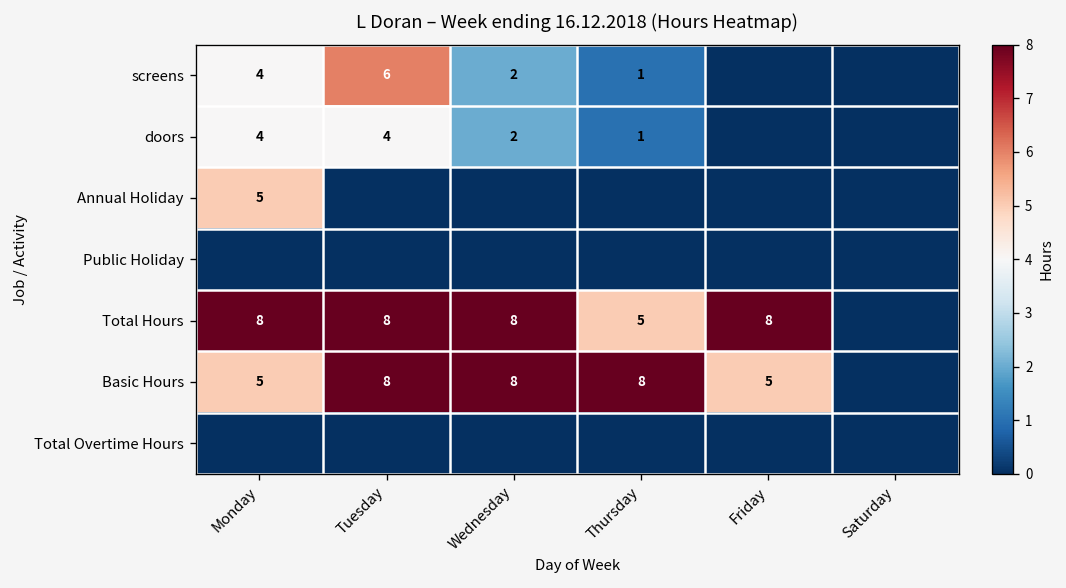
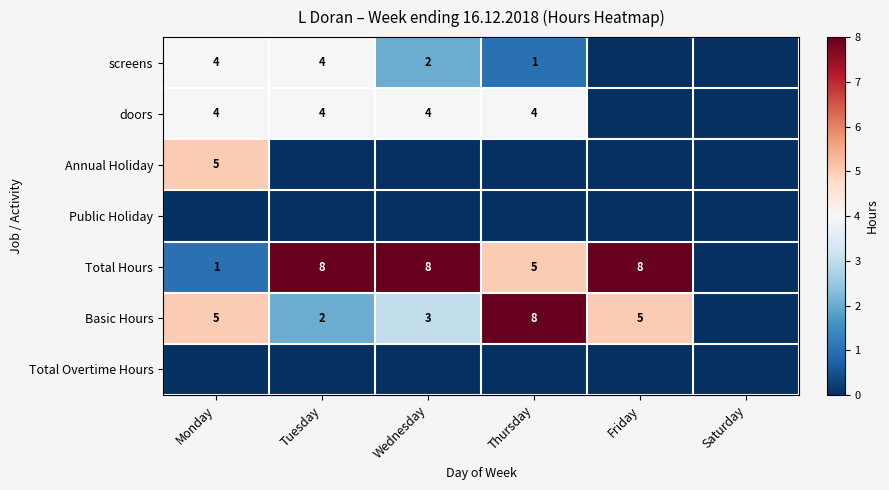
screens, Tuesday: 6 -> 4
doors, Wednesday: 2 -> 4
doors, Thursday: 1 -> 4
Total Hours, Monday: 8 -> 1
Basic Hours, Tuesday: 8 -> 2
Basic Hours, Wednesday: 8 -> 3
